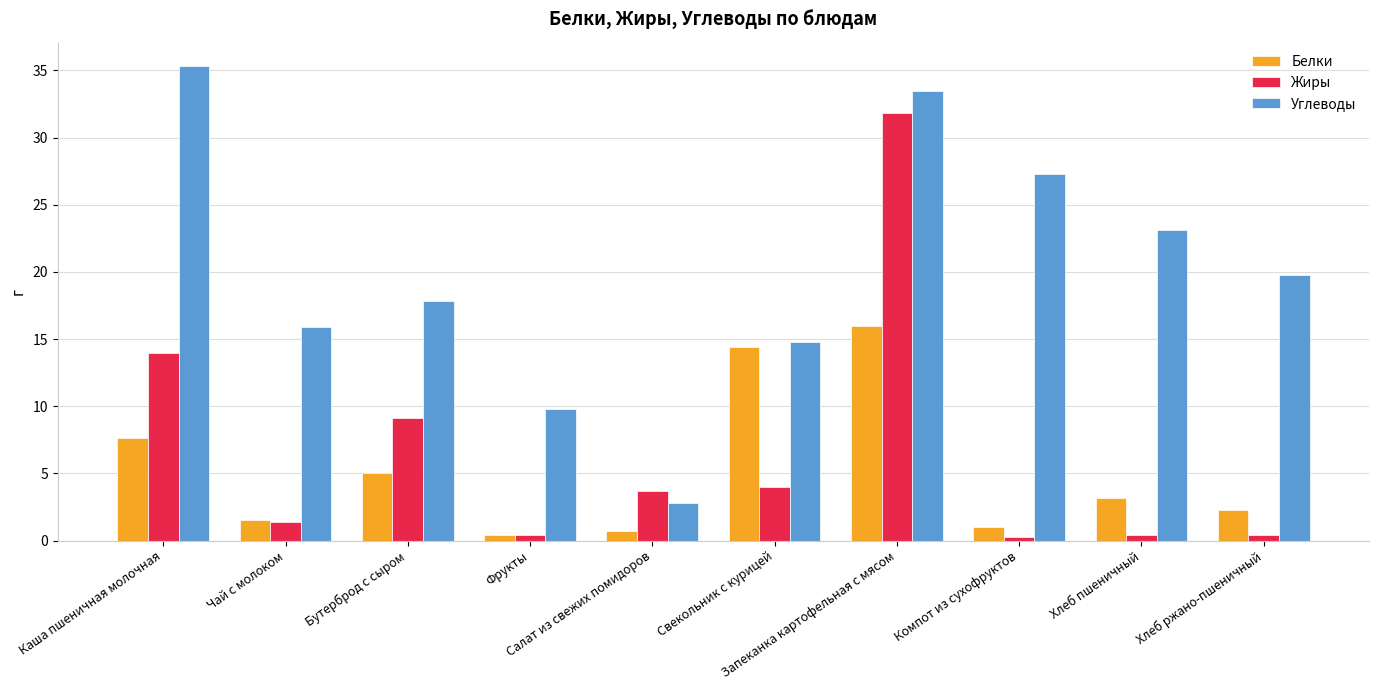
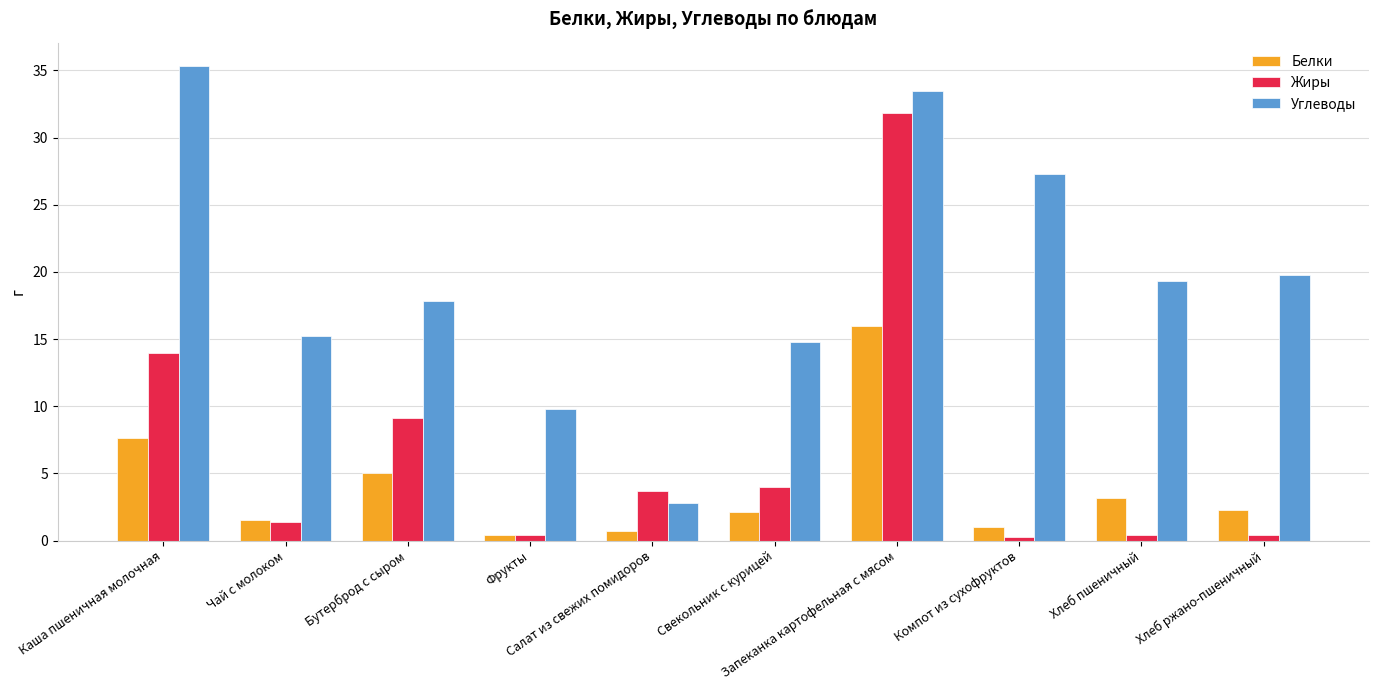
Углеводы, Чай с молоком: 15.9 -> 15.2
Белки, Свекольник с курицей: 14.4 -> 2.1
Углеводы, Хлеб пшеничный: 23.1 -> 19.3
